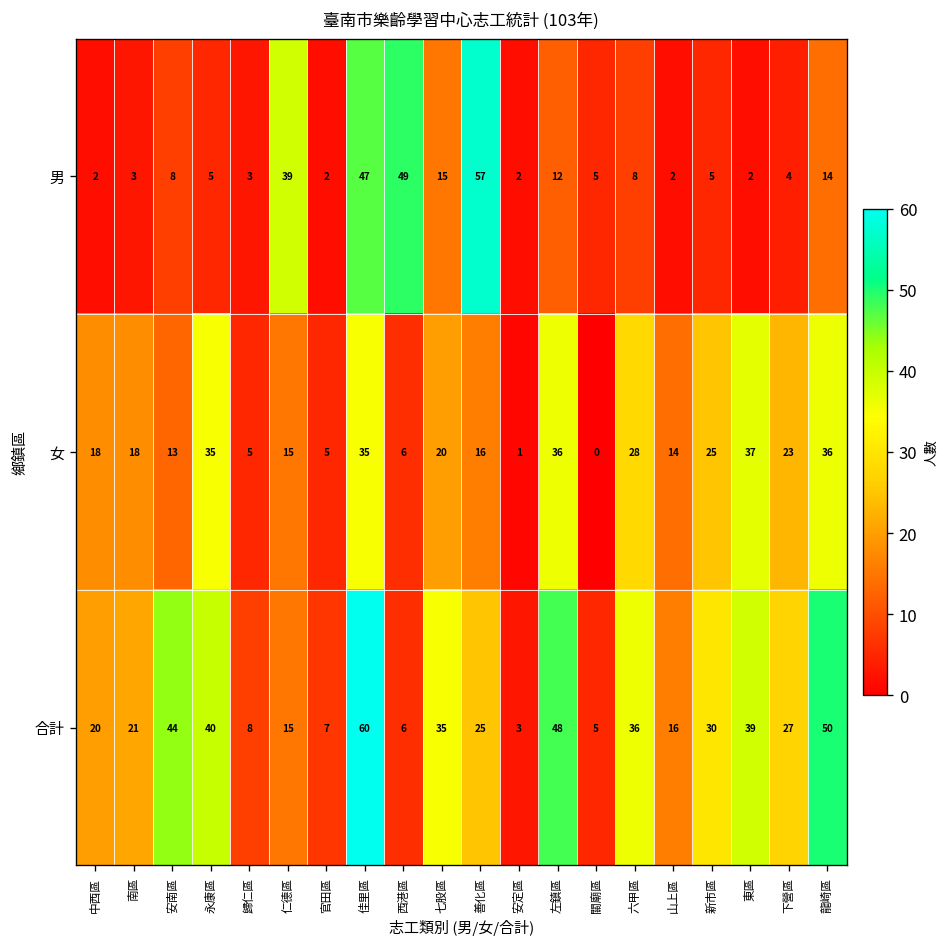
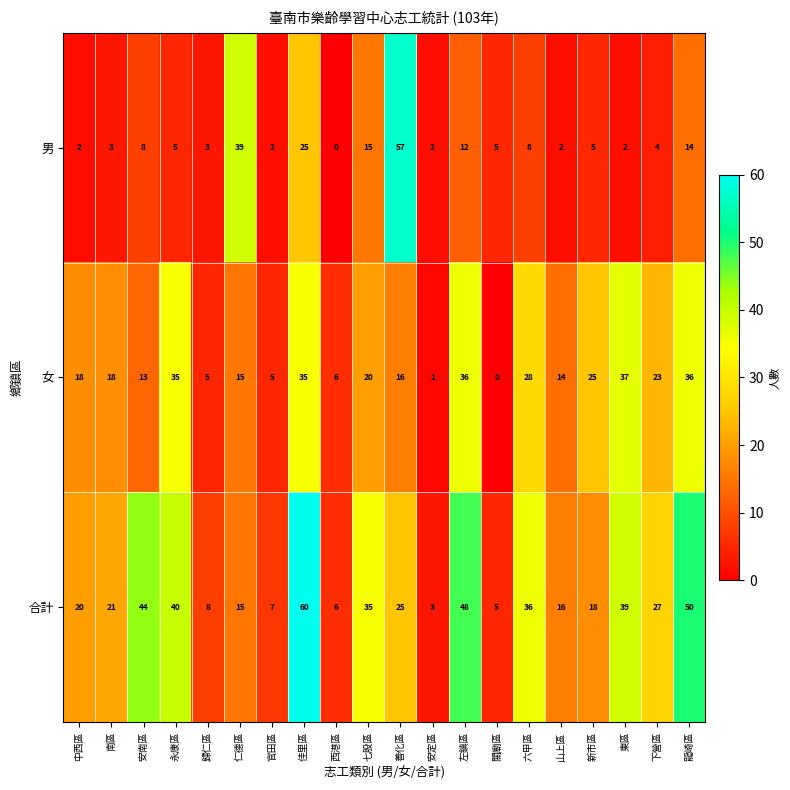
男, 佳里區: 47 -> 25
男, 西港區: 49 -> 0
合計, 新市區: 30 -> 18
